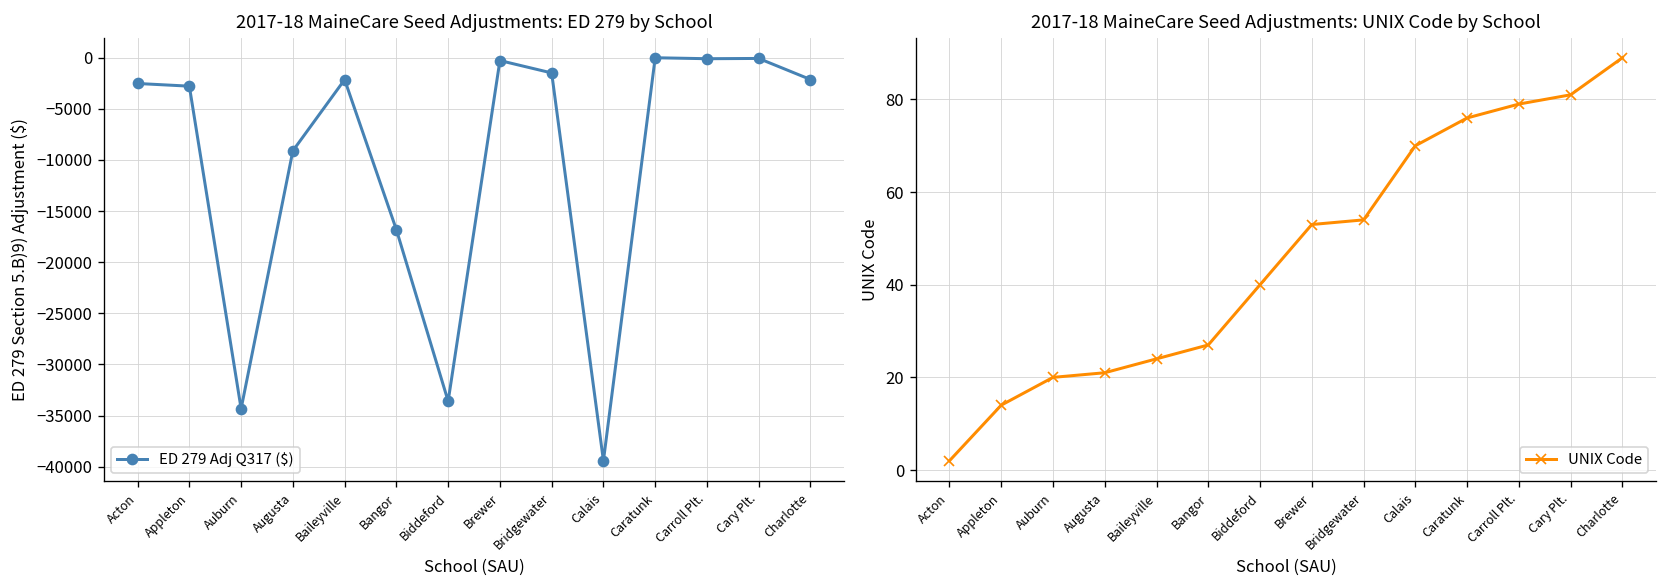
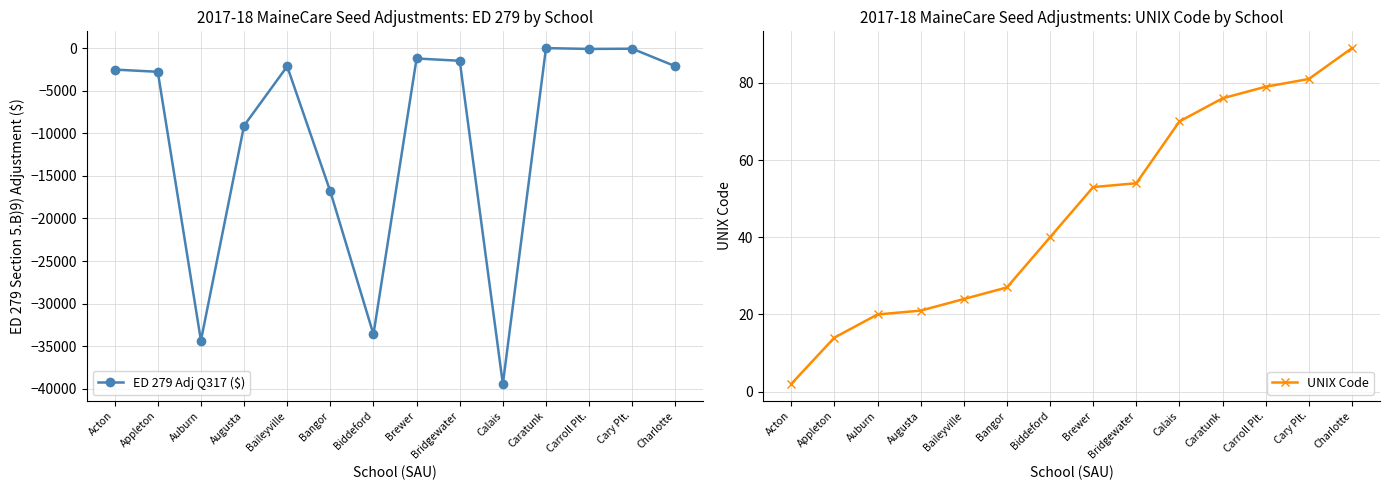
2017-18 MaineCare Seed Adjustments: ED 279 by School, Brewer: 0 -> -1000
